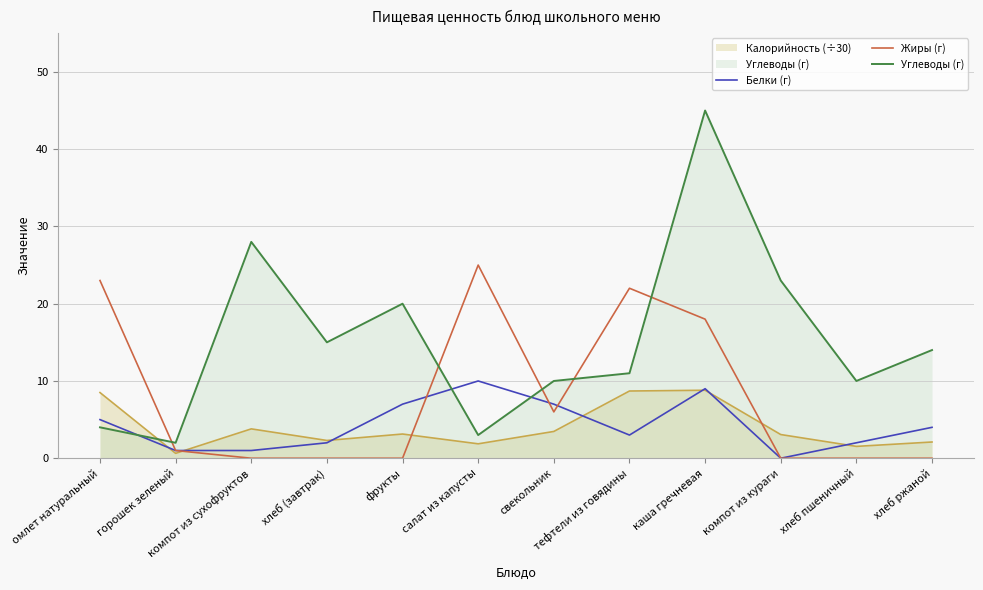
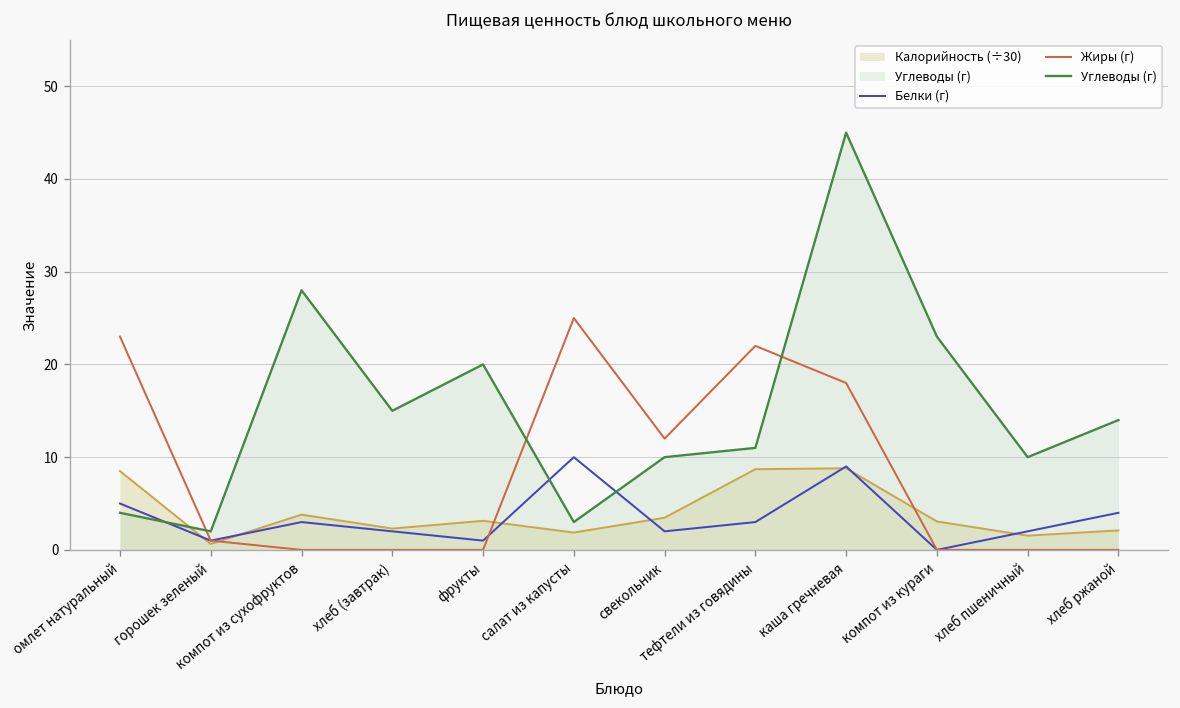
Белки (г), компот из сухофруктов: 1 -> 3
Белки (г), фрукты: 7 -> 1
Белки (г), свекольник: 7 -> 2
Жиры (г), свекольник: 6 -> 12
